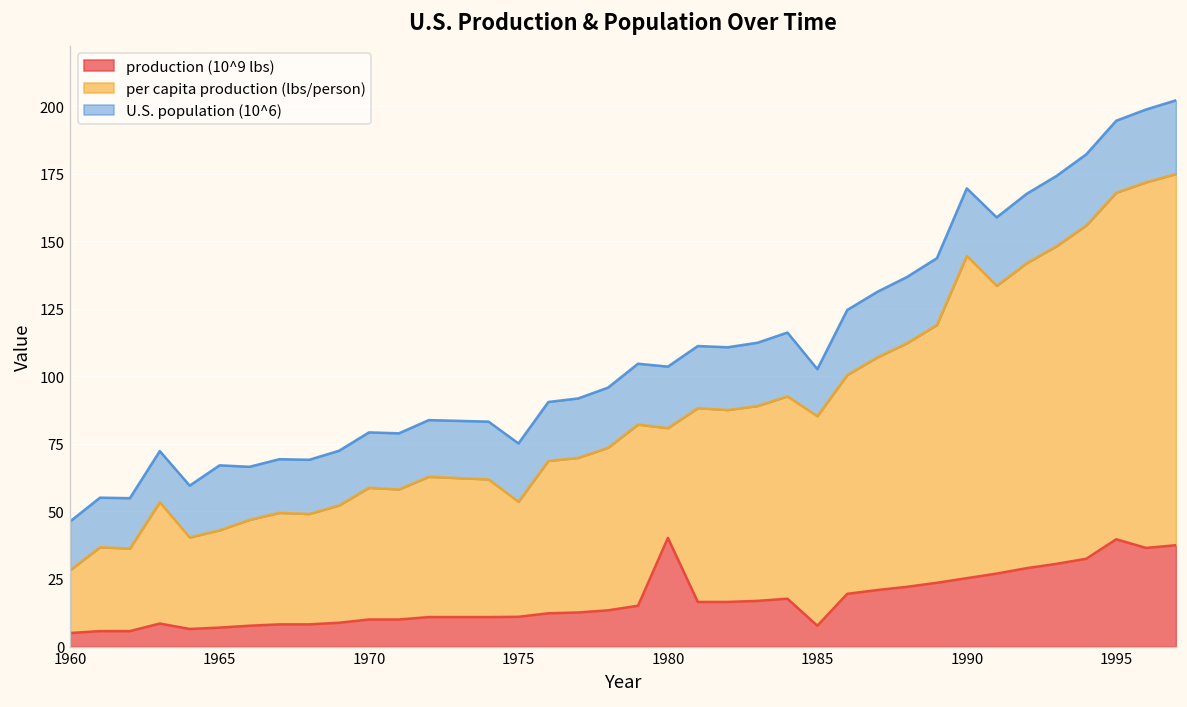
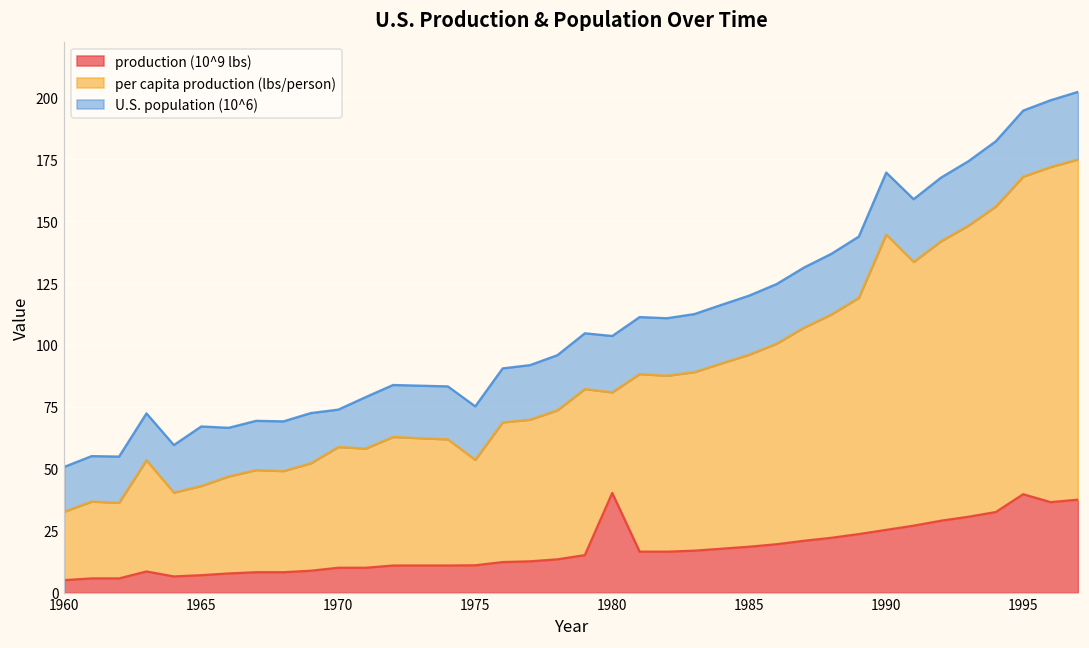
per capita production (lbs/person), 1960: 23 -> 28
U.S. population (10^6), 1970: 21 -> 15
production (10^9 lbs), 1985: 8 -> 19
U.S. population (10^6), 1985: 17 -> 24
